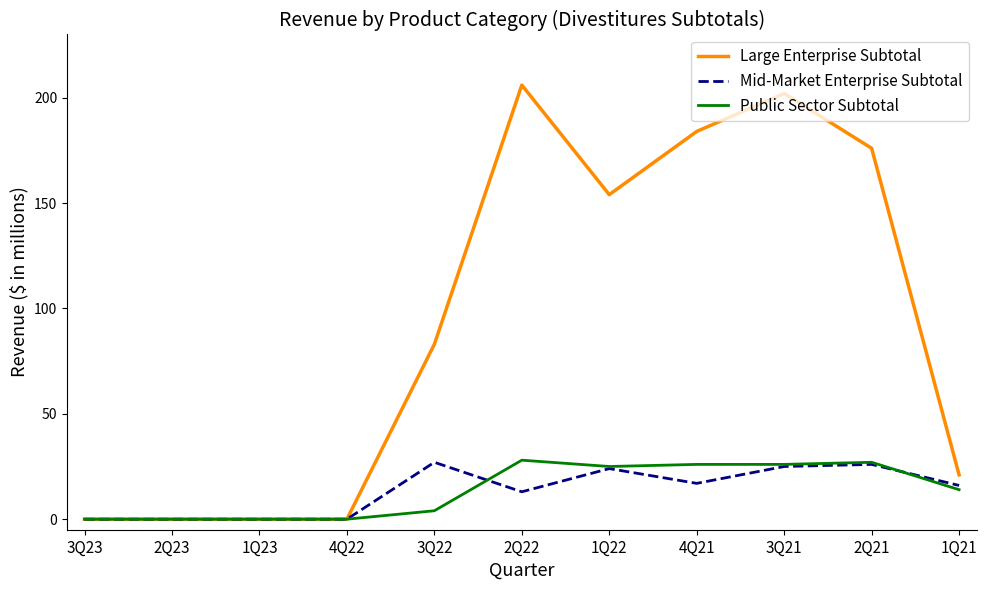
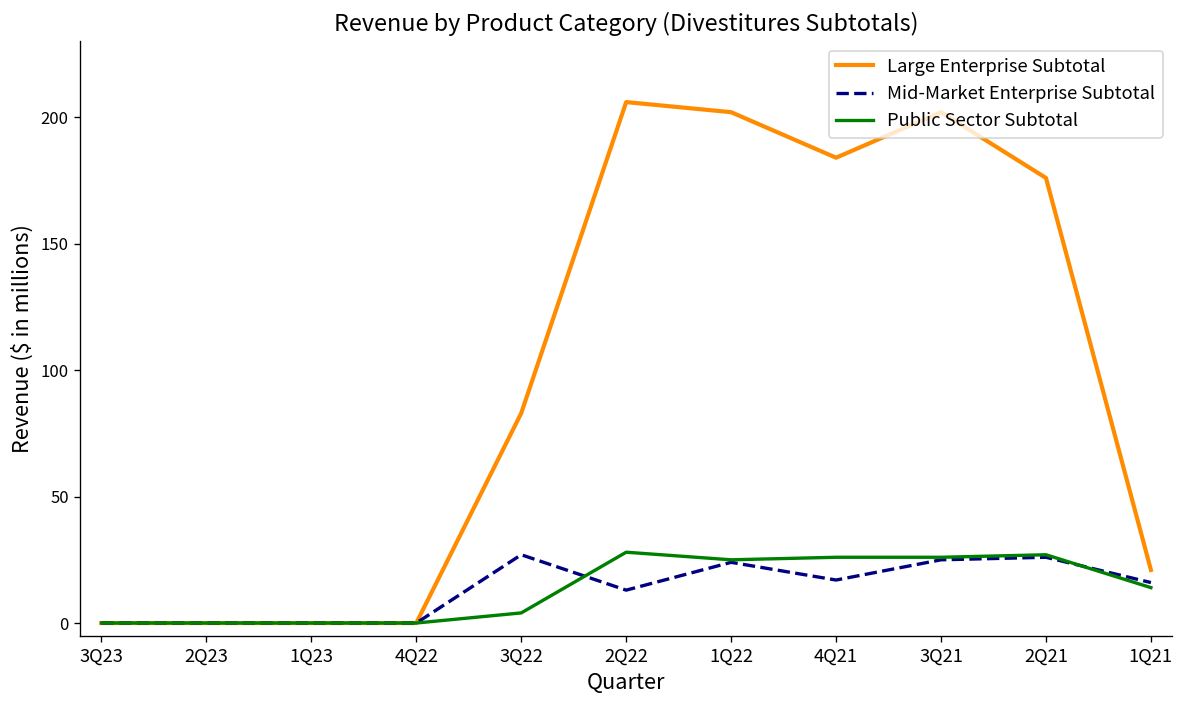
Large Enterprise Subtotal, 1Q22: 154 -> 202
